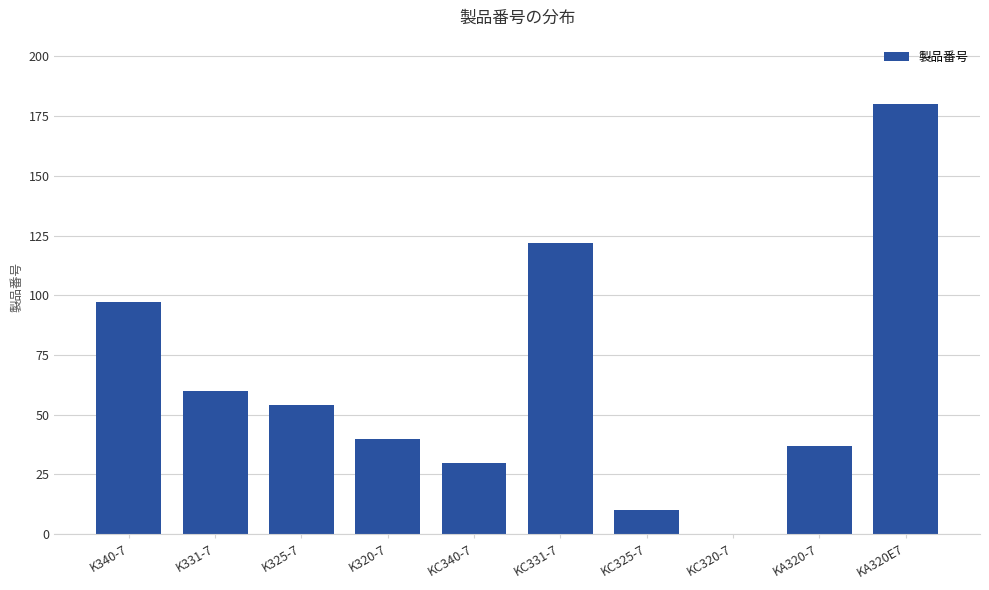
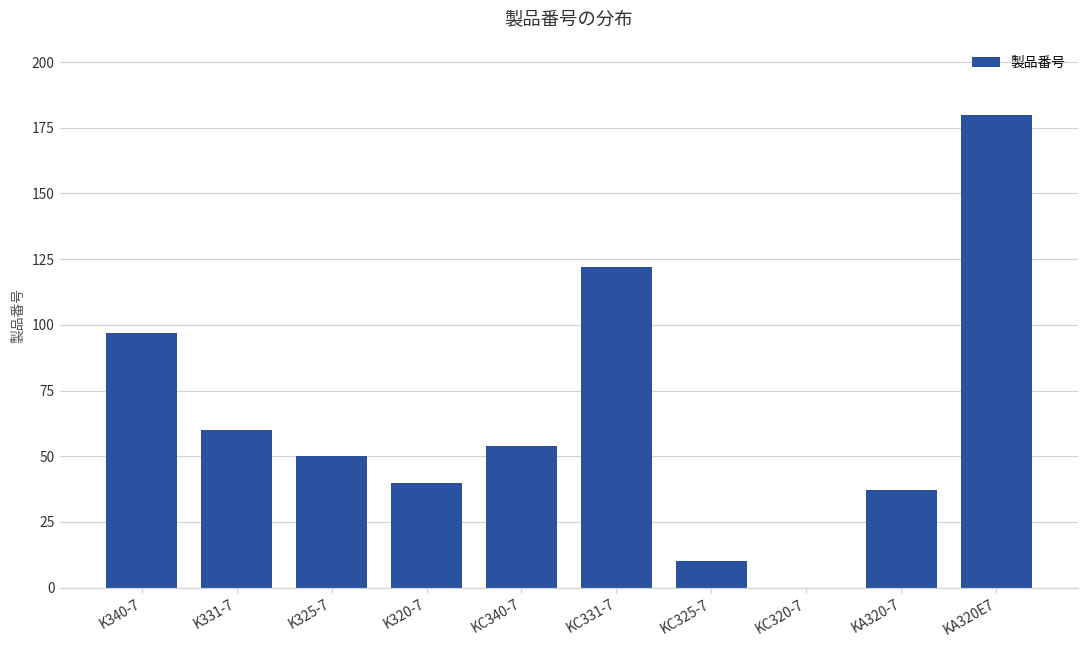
K325-7: 54 -> 50
KC340-7: 30 -> 54
